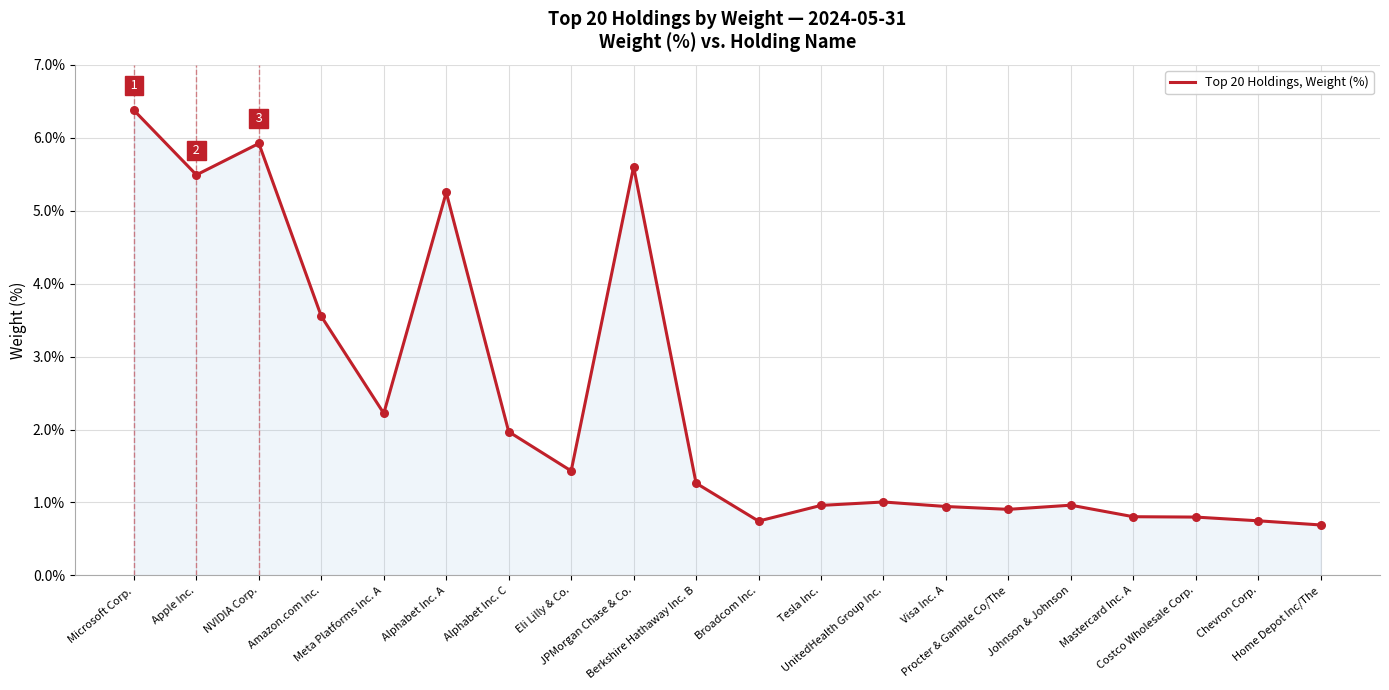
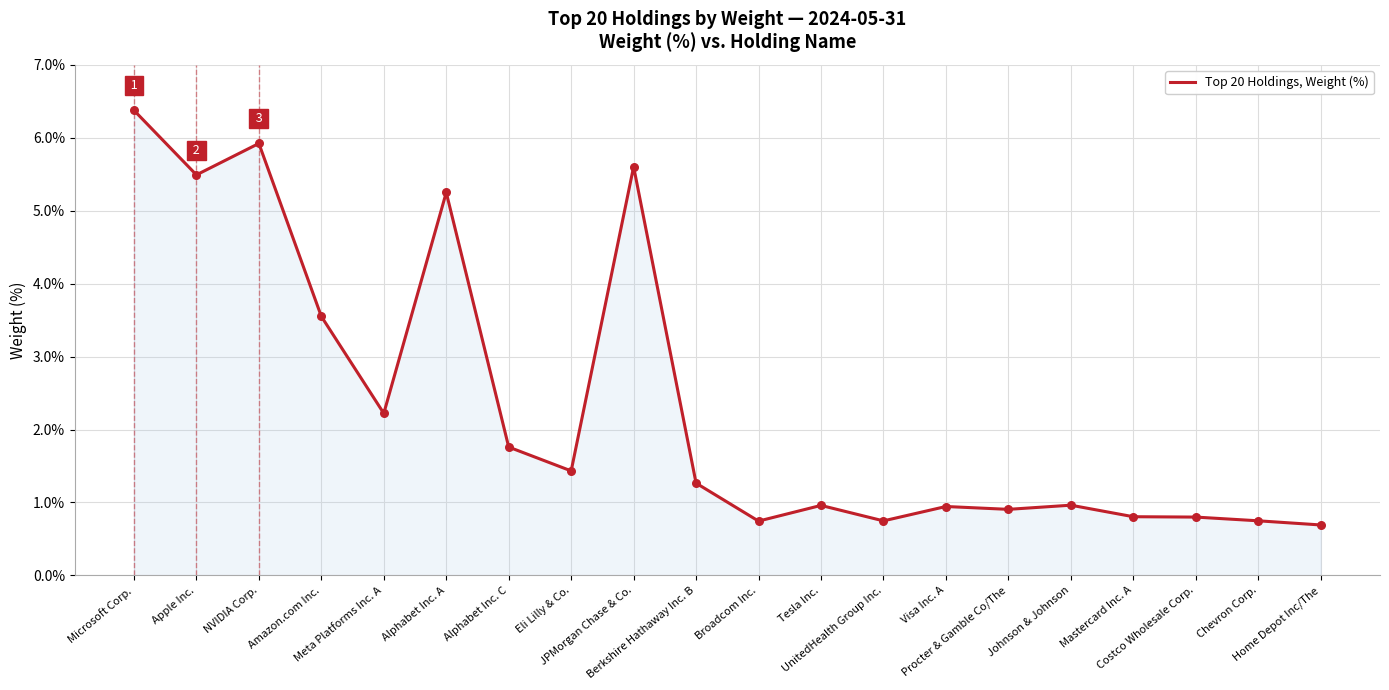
Alphabet Inc. C: 2.0% -> 1.8%
UnitedHealth Group Inc.: 1.0% -> 0.7%
